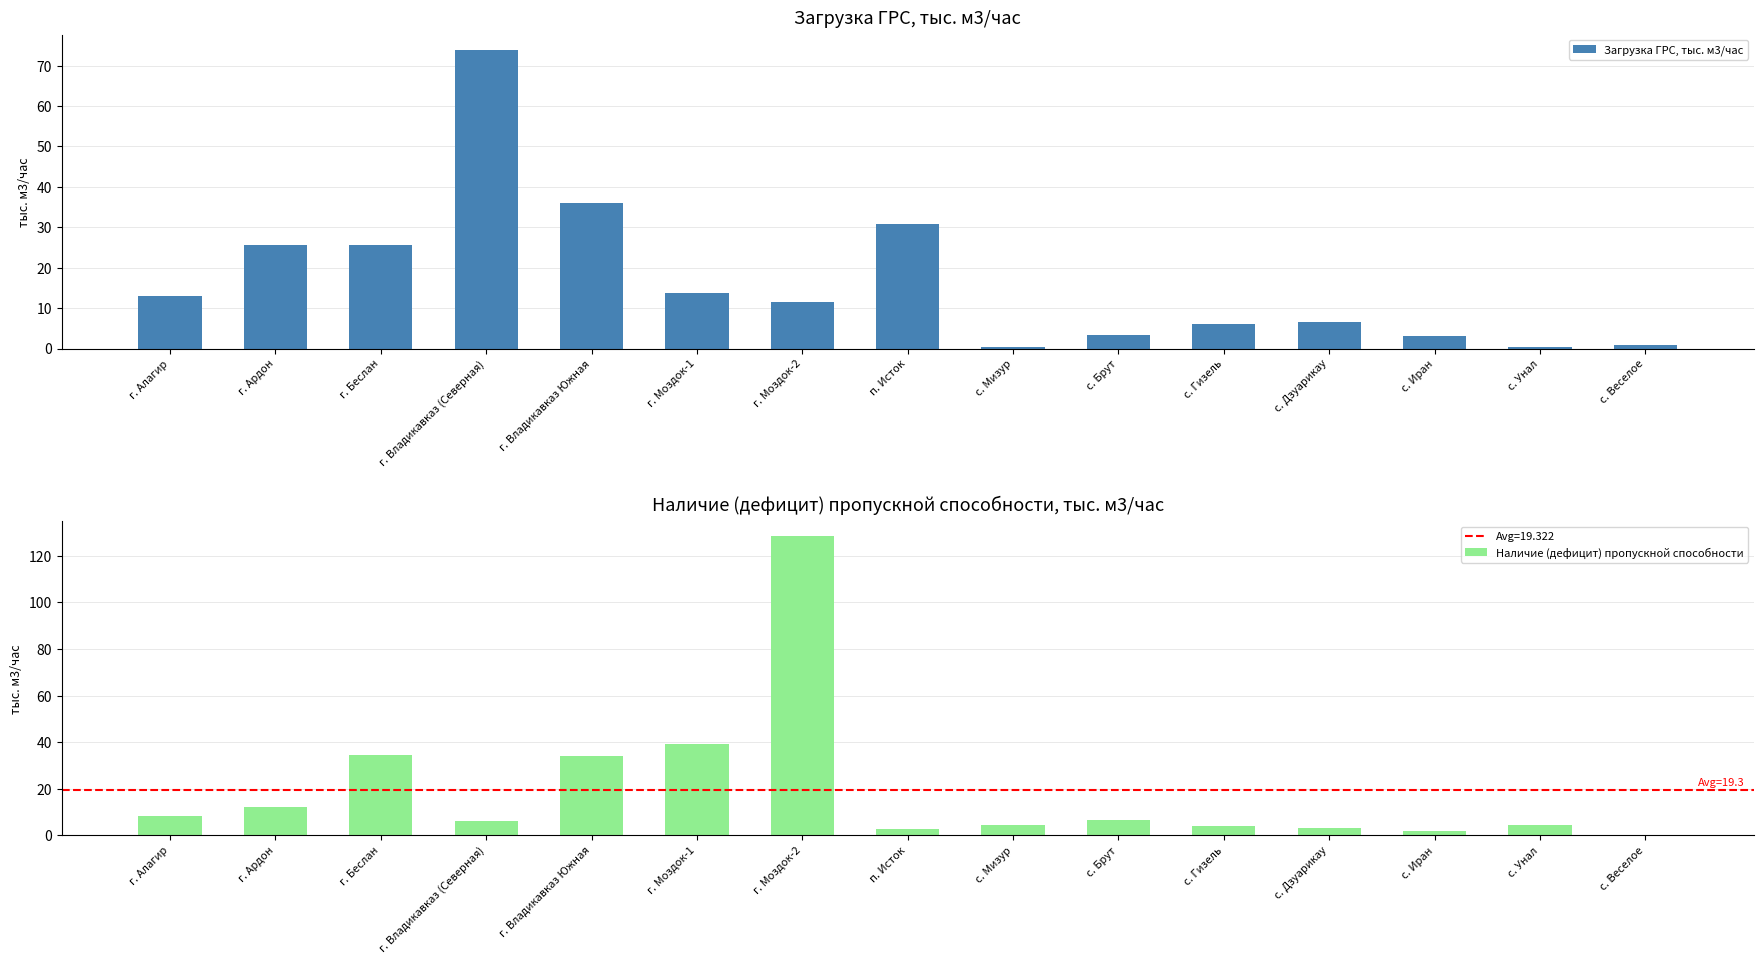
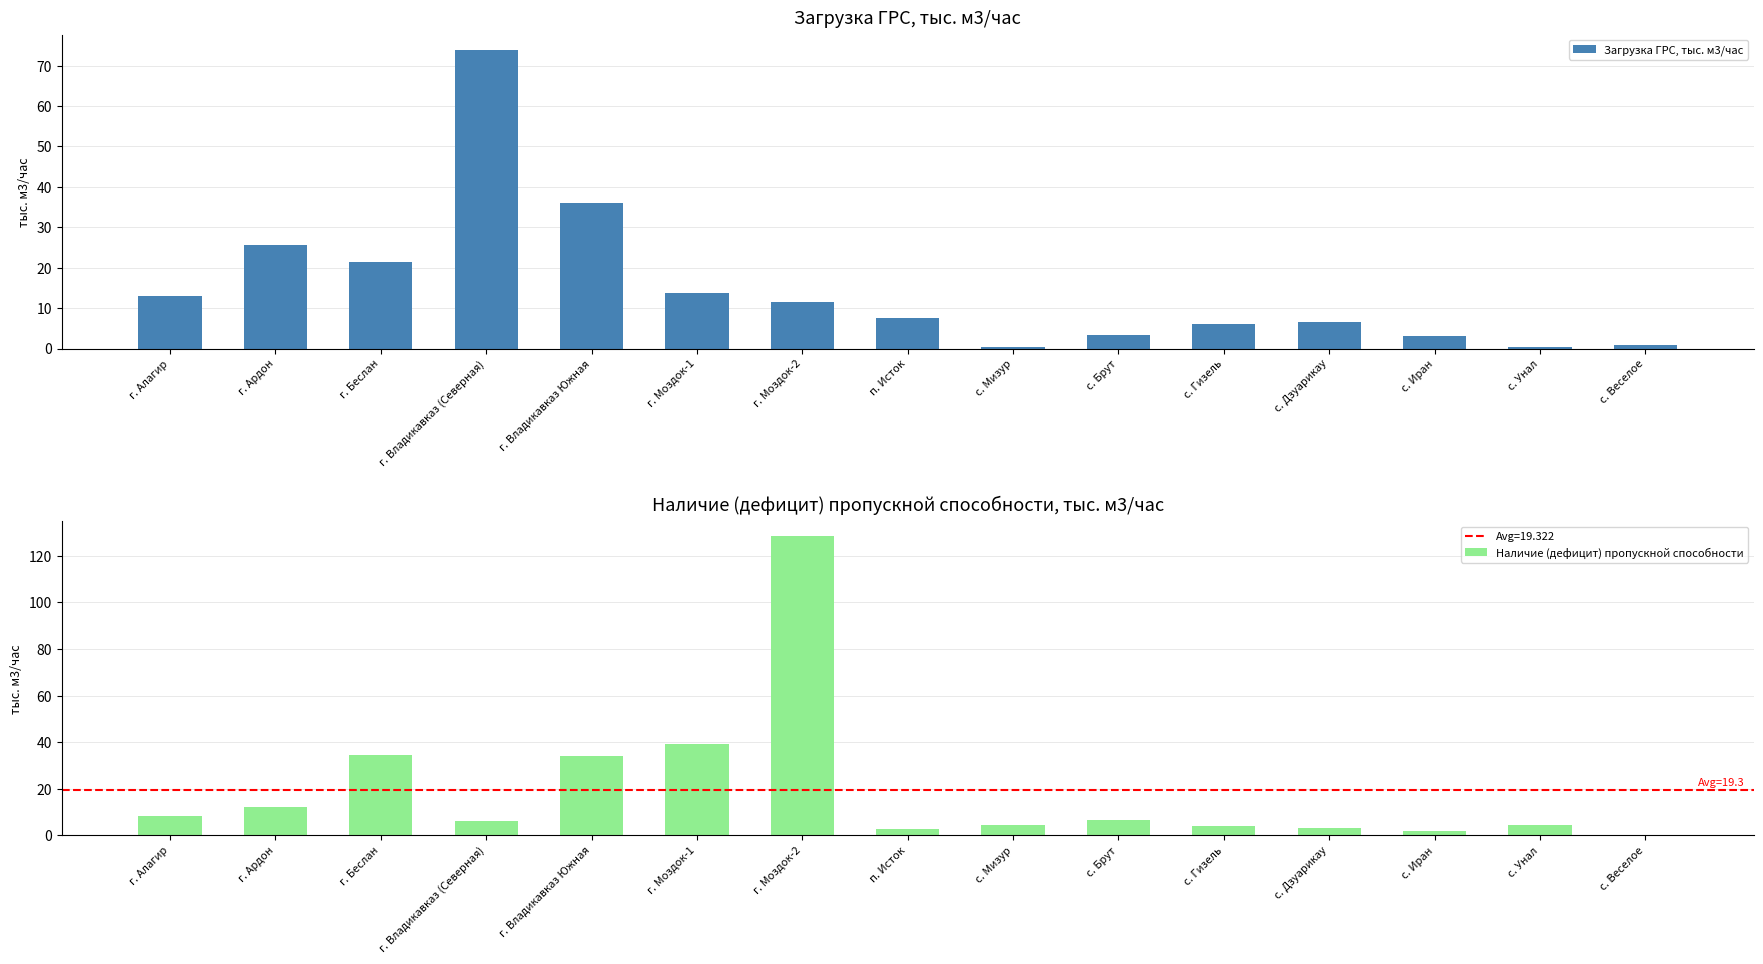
Загрузка ГРС, тыс. м3/час, г. Беслан: 26 -> 21
Загрузка ГРС, тыс. м3/час, п. Исток: 31 -> 7
